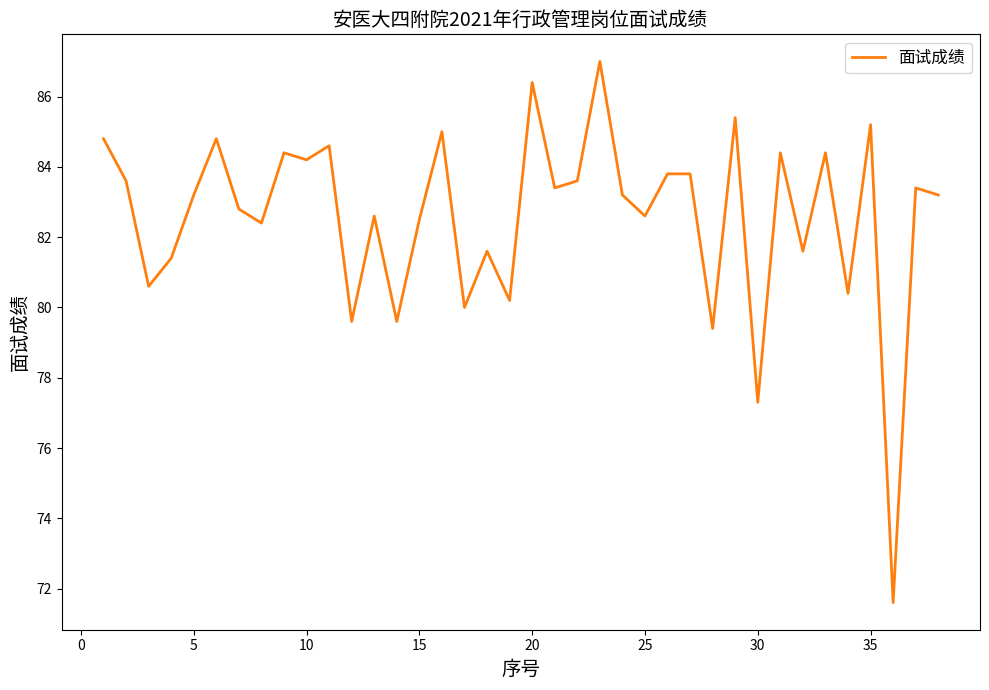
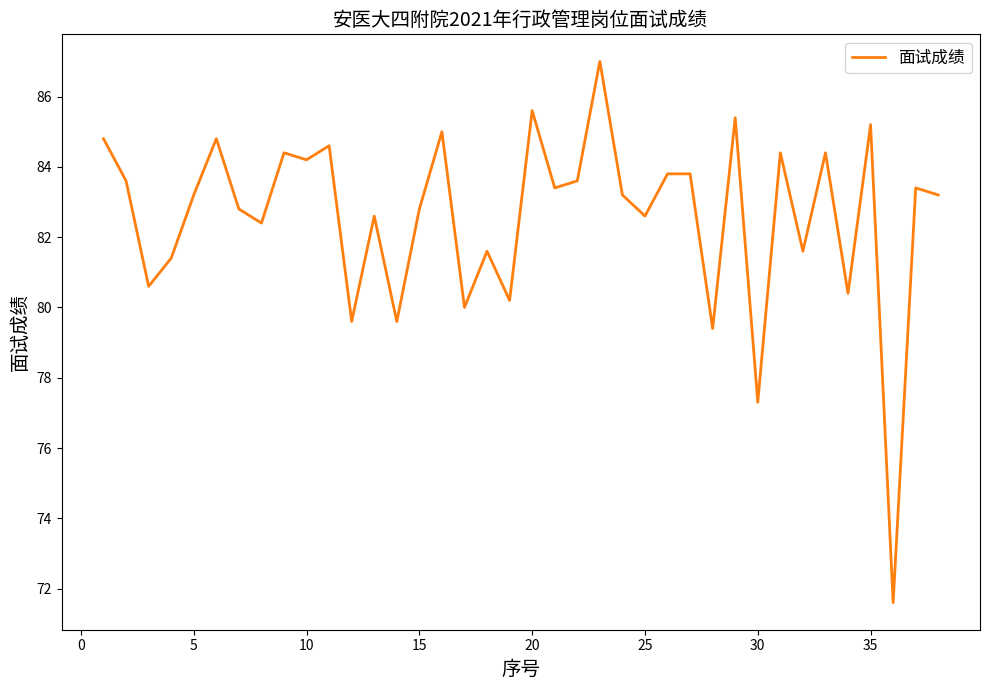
15: 82.5 -> 82.8
20: 86.4 -> 85.6
